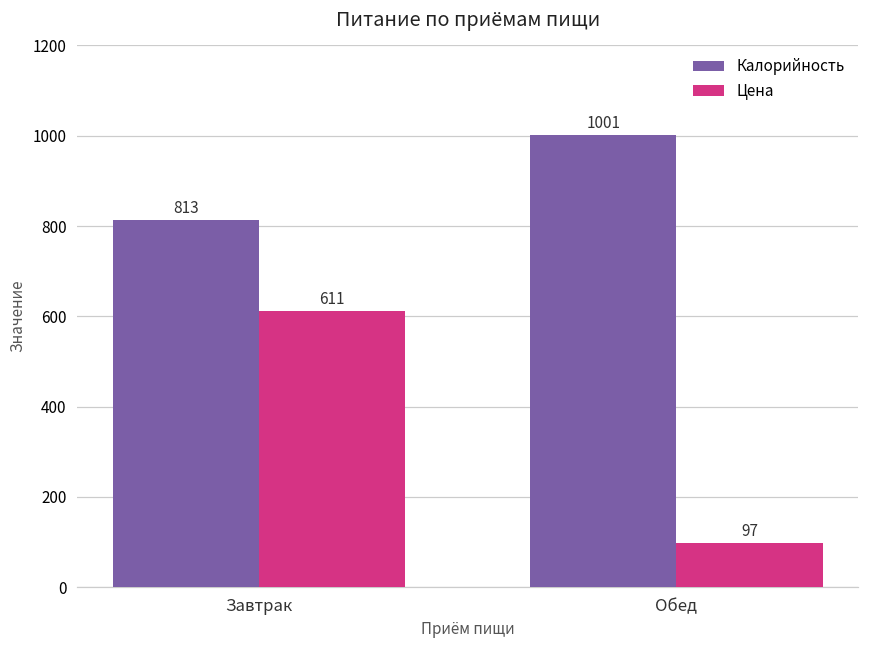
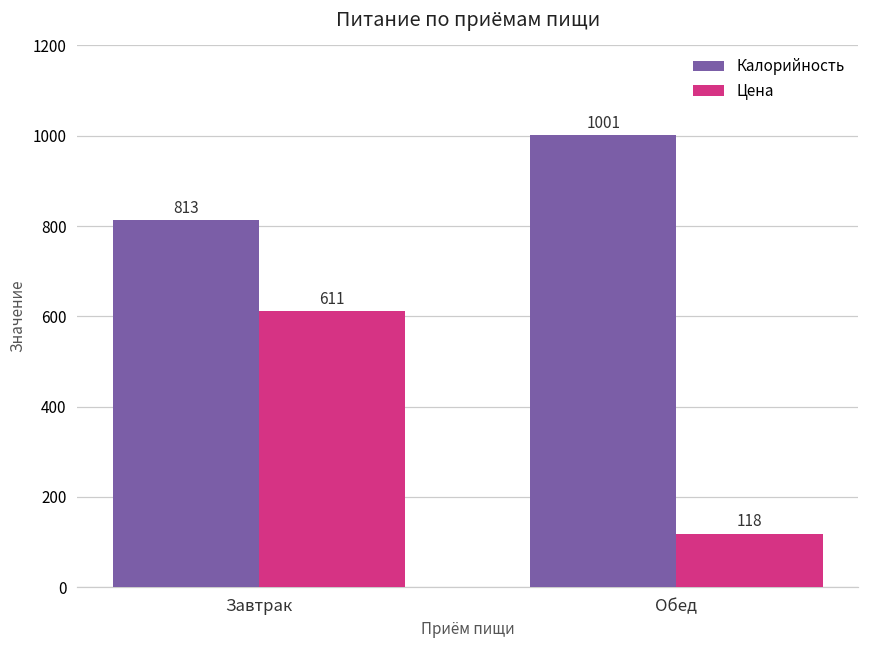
Цена, Обед: 97 -> 118
